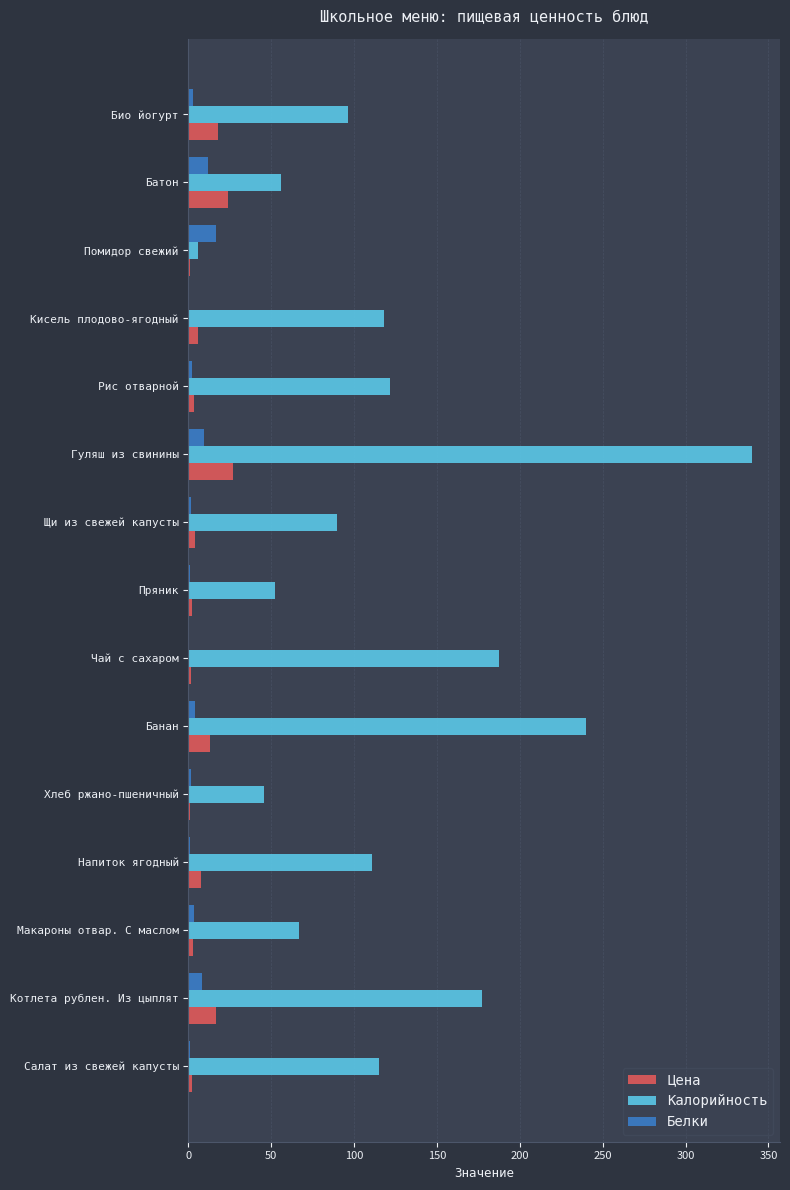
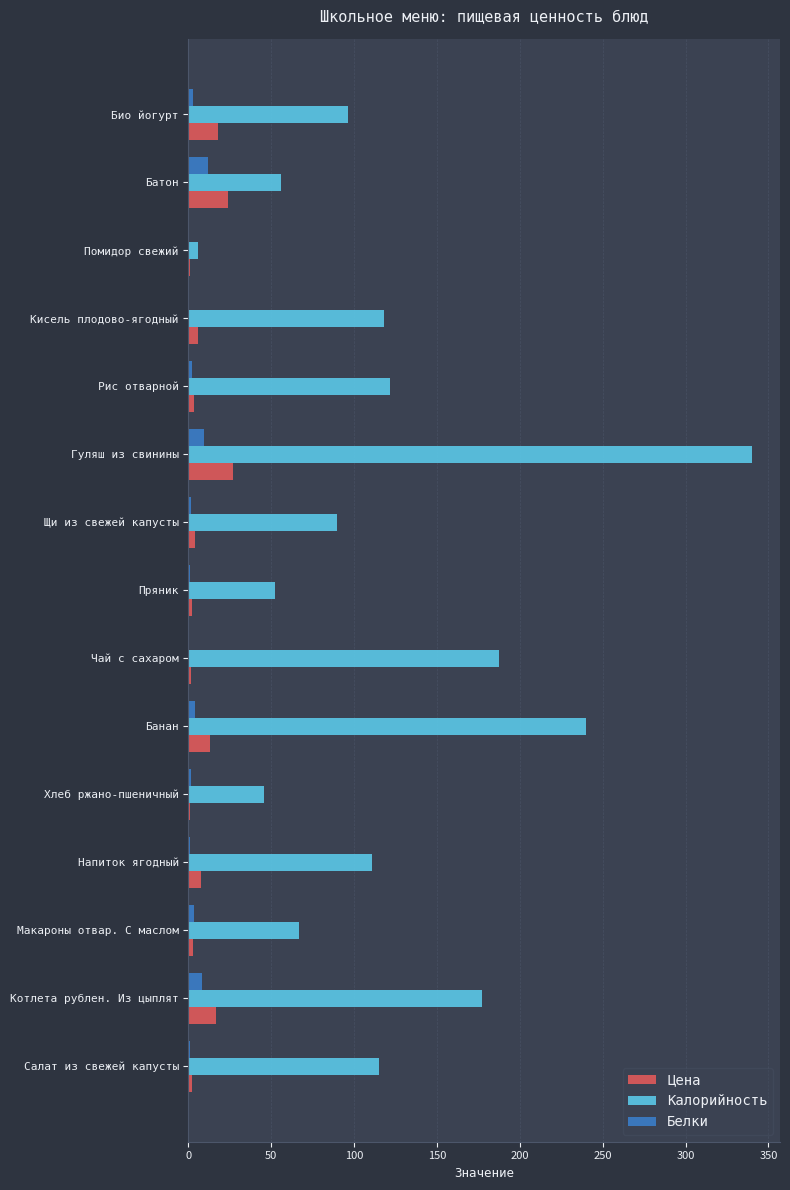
Белки, Помидор свежий: 17 -> 0
